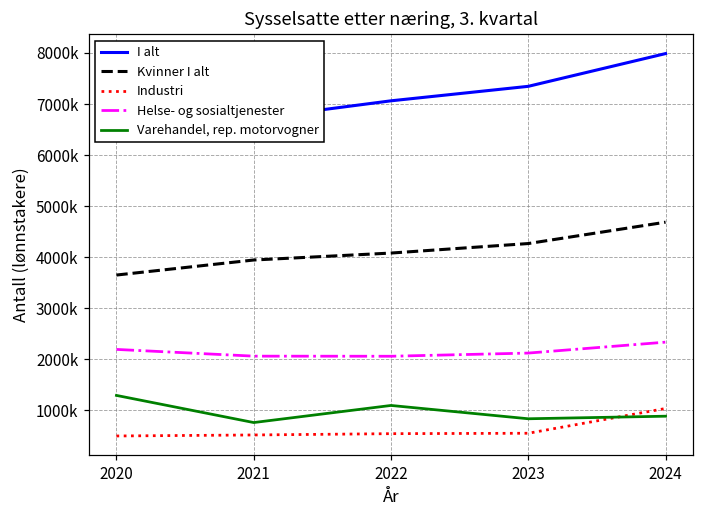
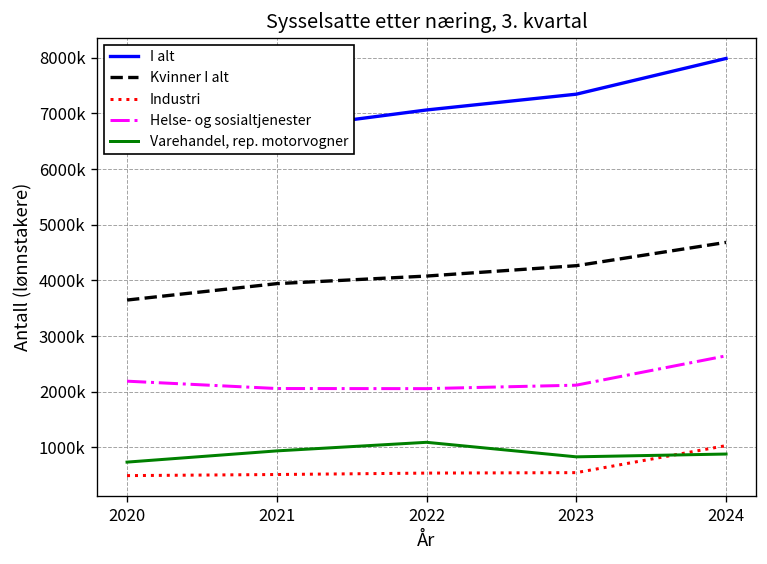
Varehandel, rep. motorvogner, 2020: 1300000 -> 700000
Varehandel, rep. motorvogner, 2021: 800000 -> 900000
Helse- og sosialtjenester, 2024: 2300000 -> 2600000
